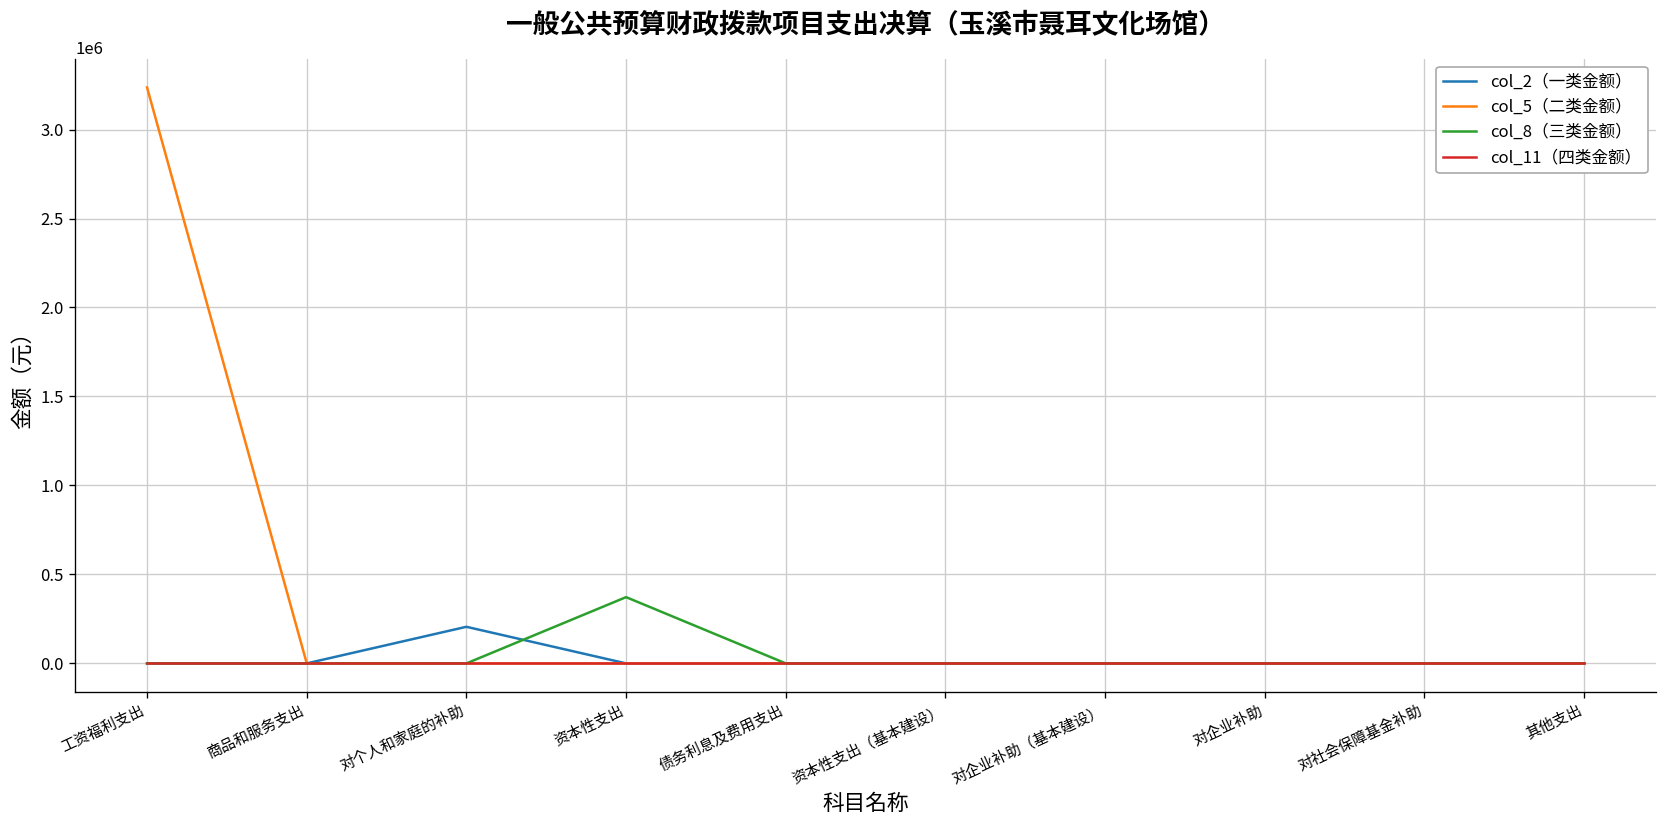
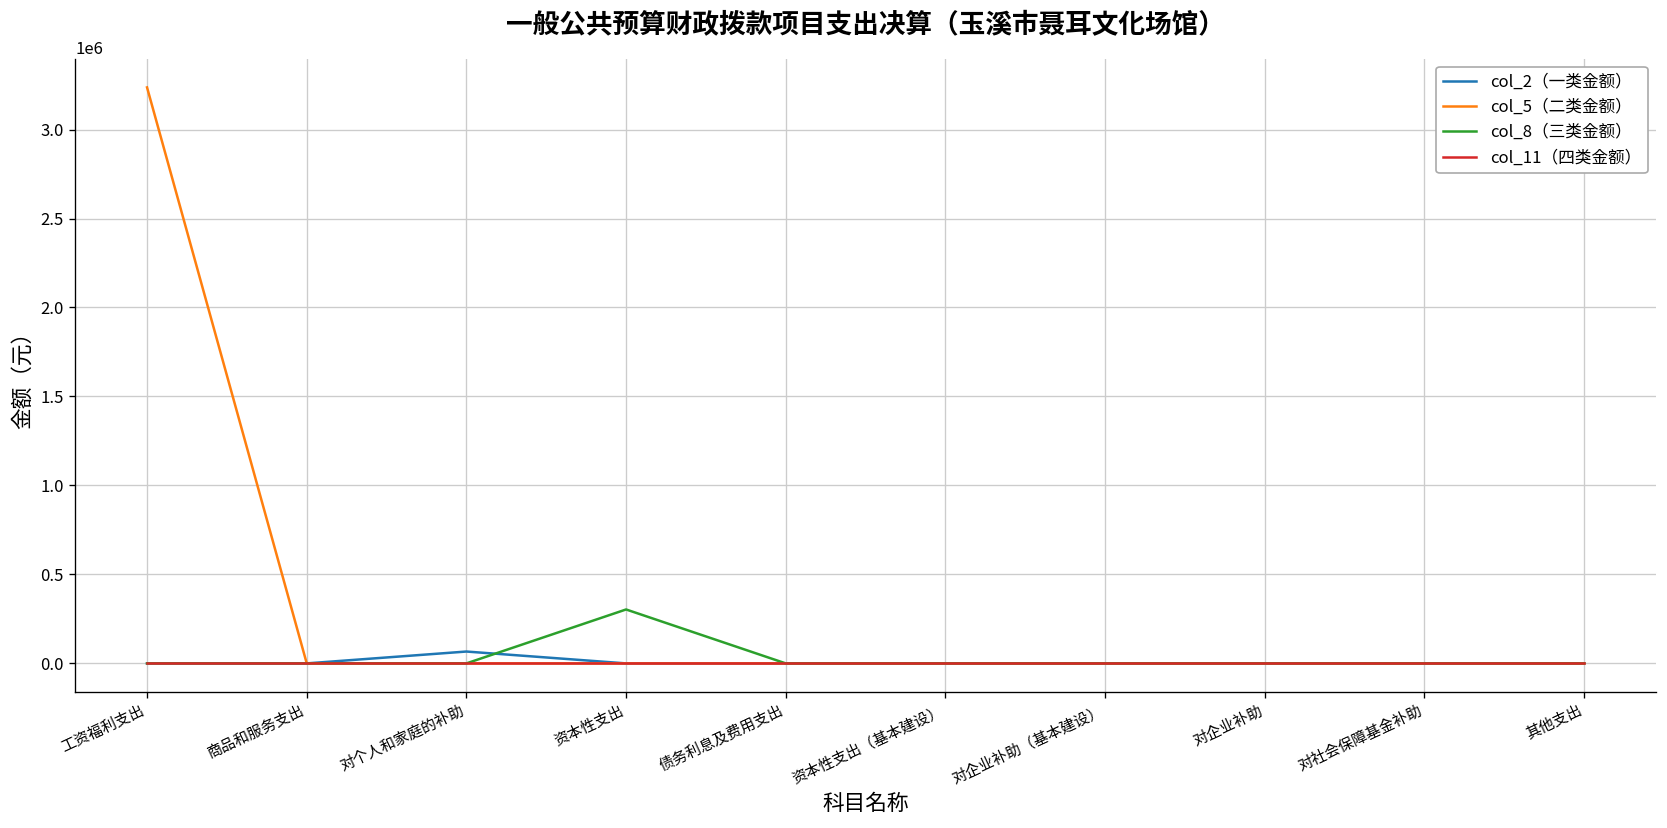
col_2（一类金额）, 对个人和家庭的补助: 210000 -> 70000
col_8（三类金额）, 资本性支出: 370000 -> 300000
